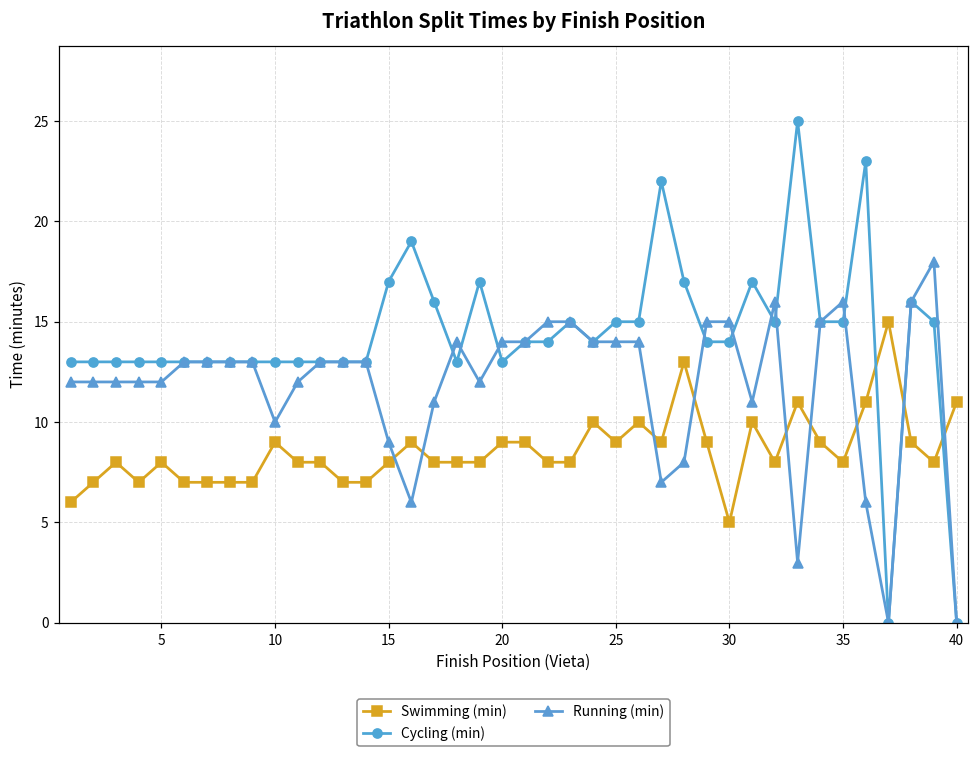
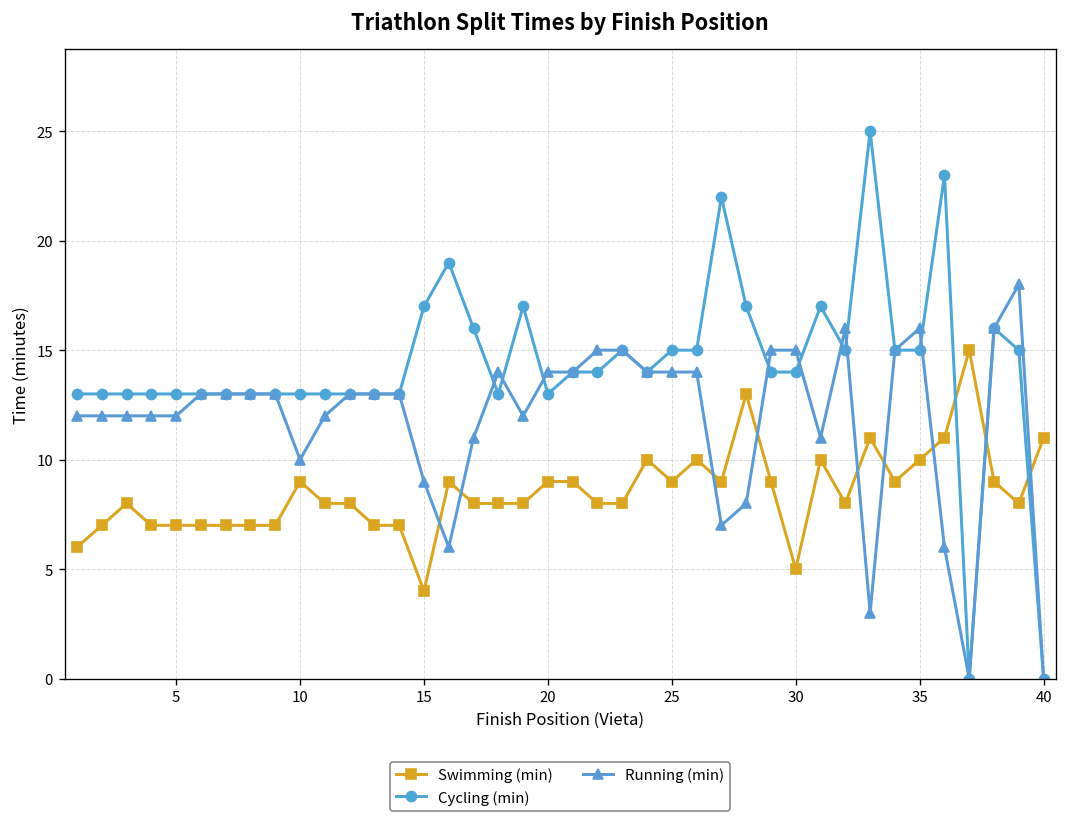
Swimming (min), 5: 8 -> 7
Swimming (min), 15: 8 -> 4
Swimming (min), 35: 8 -> 10
